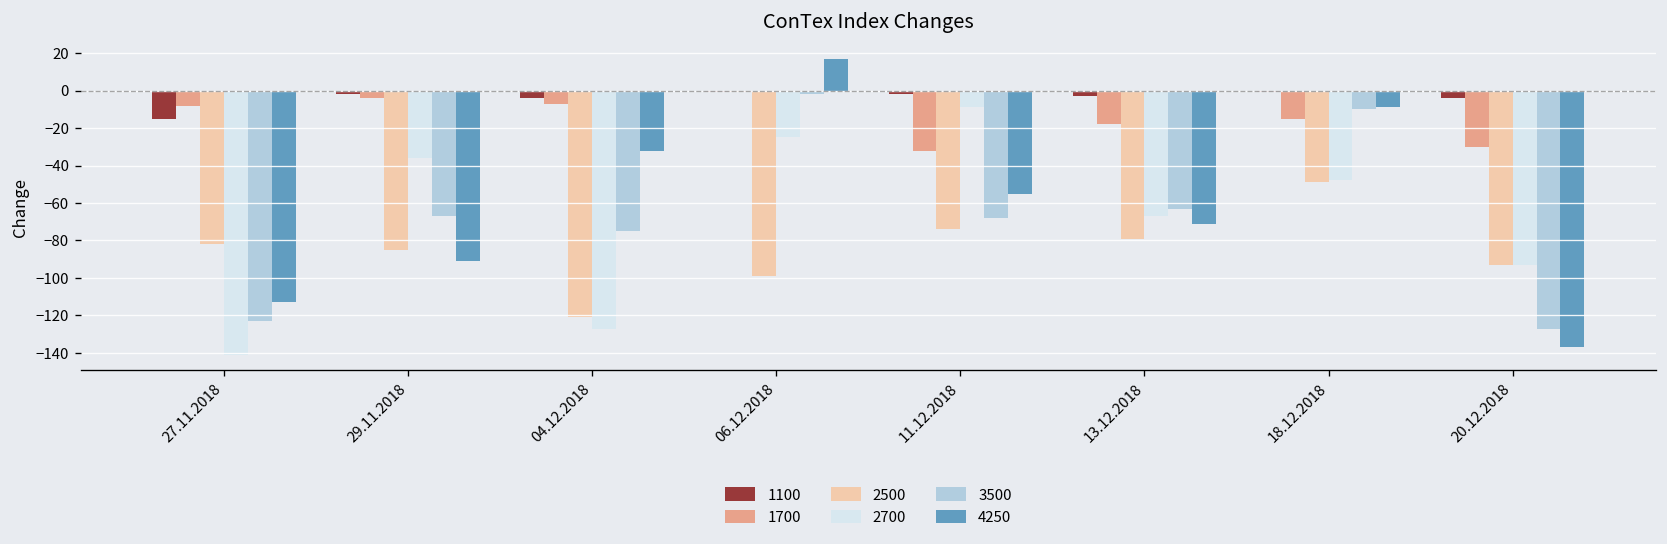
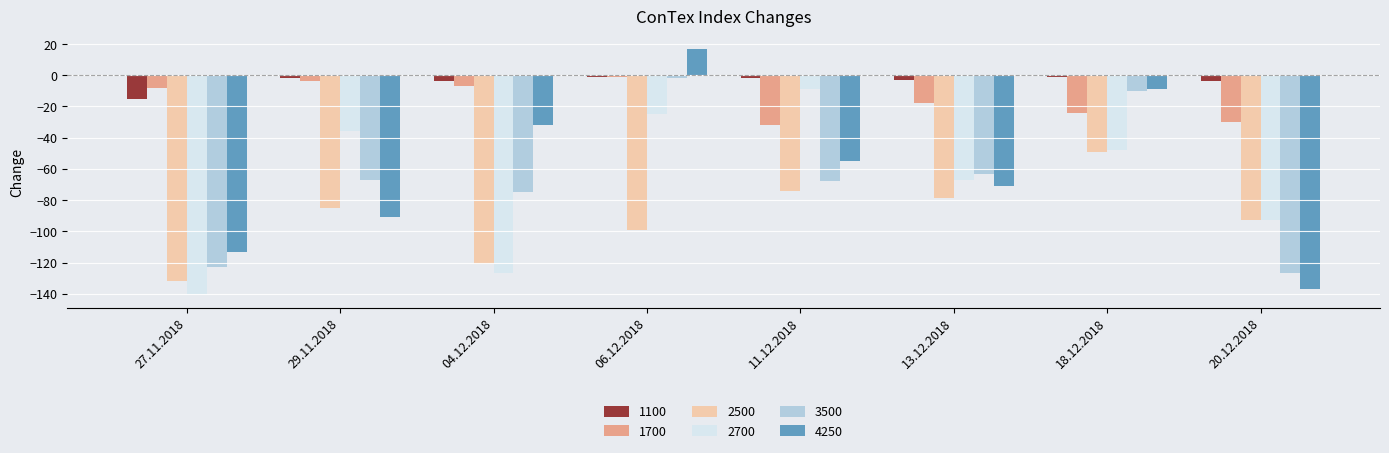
2500, 27.11.2018: -82 -> -132
1700, 18.12.2018: -15 -> -24
